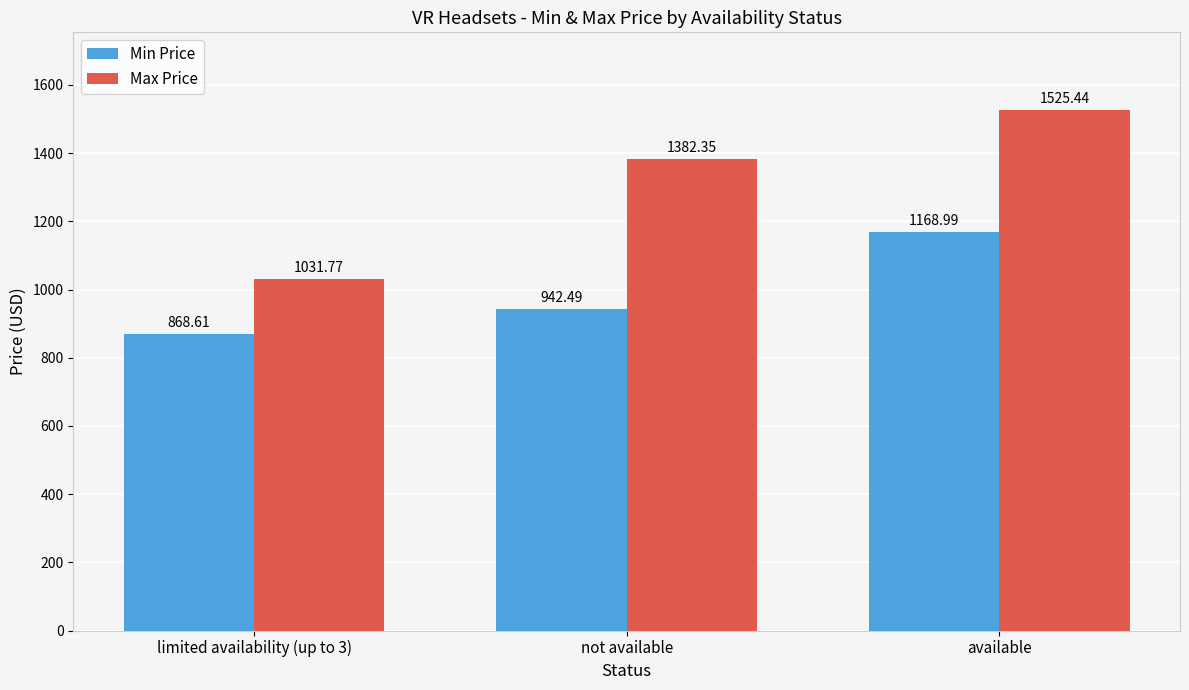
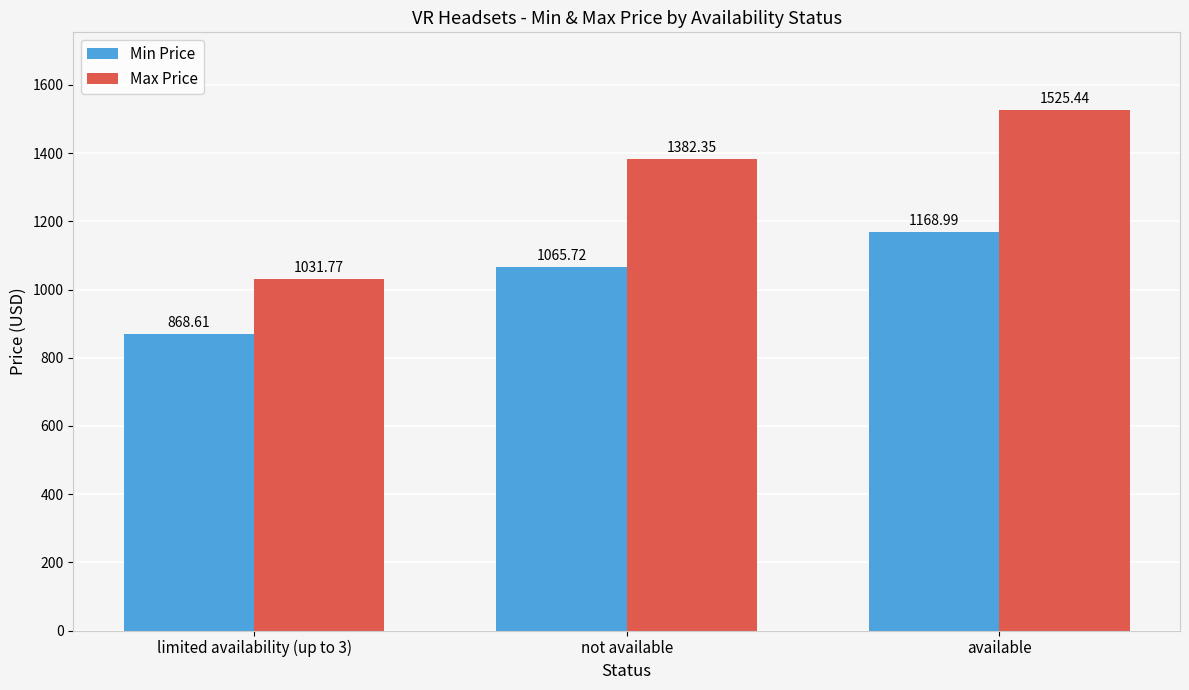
Min Price, not available: 942.49 -> 1065.72
